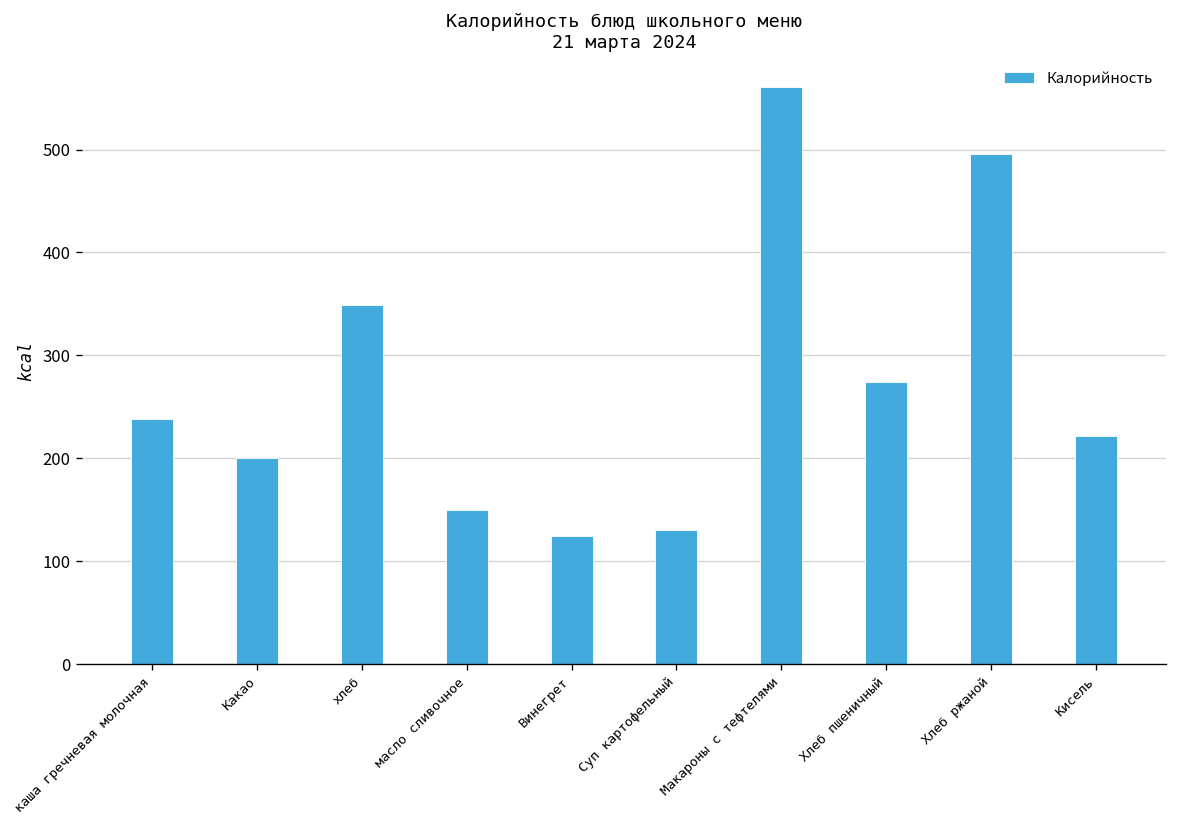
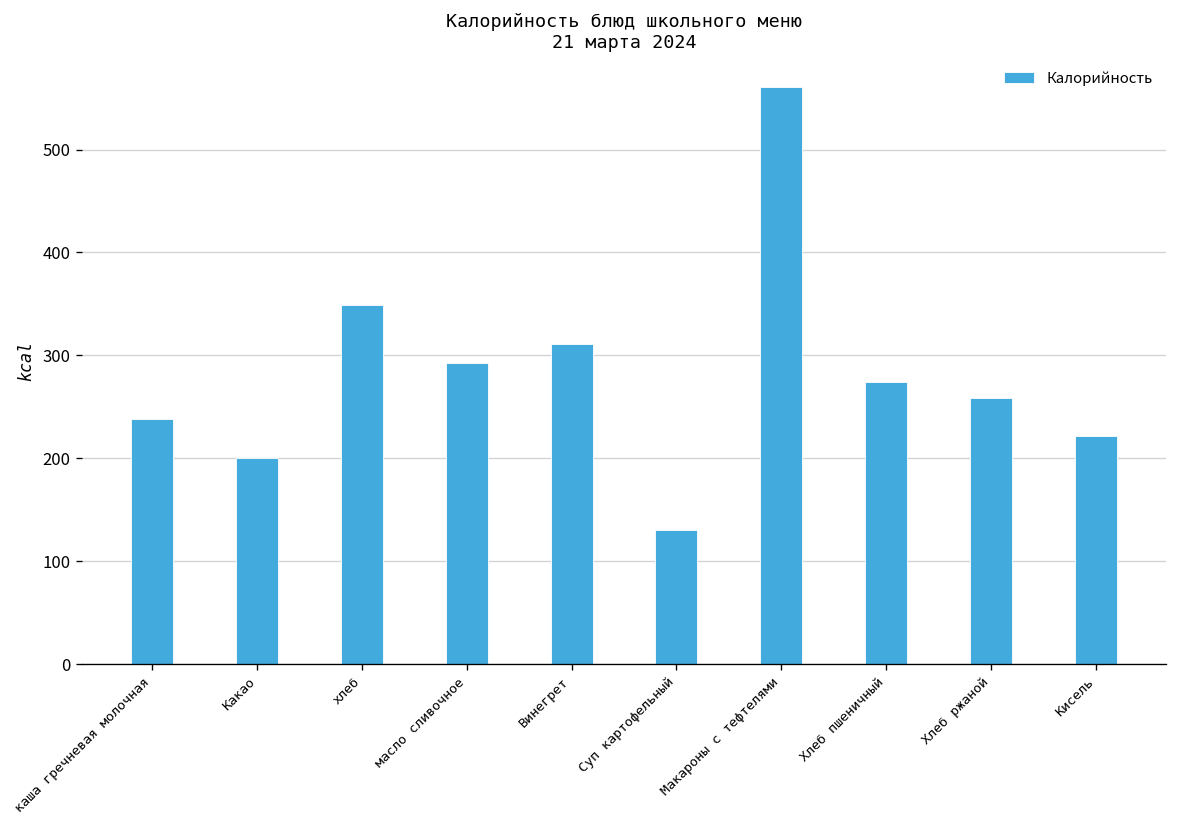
масло сливочное: 150 -> 290
Винегрет: 120 -> 310
Хлеб ржаной: 500 -> 260
